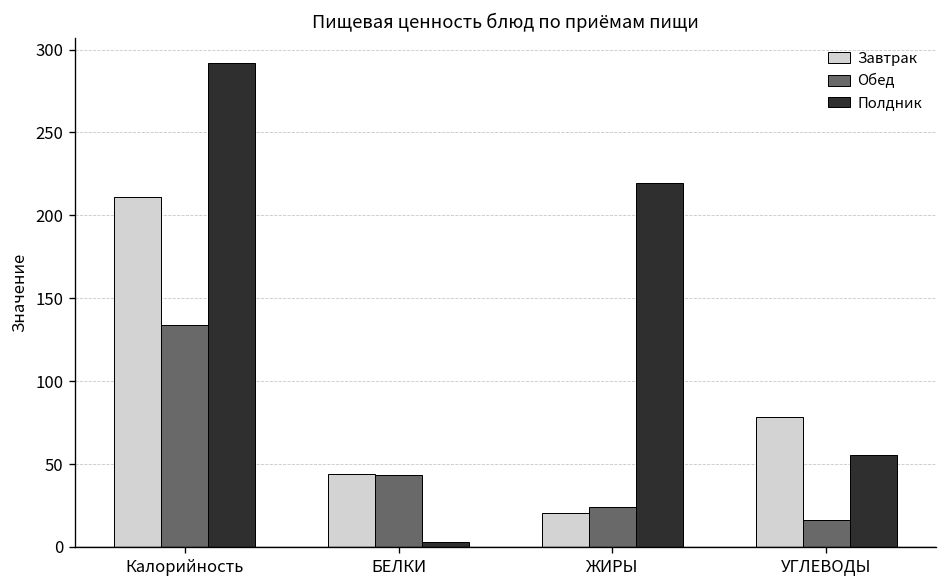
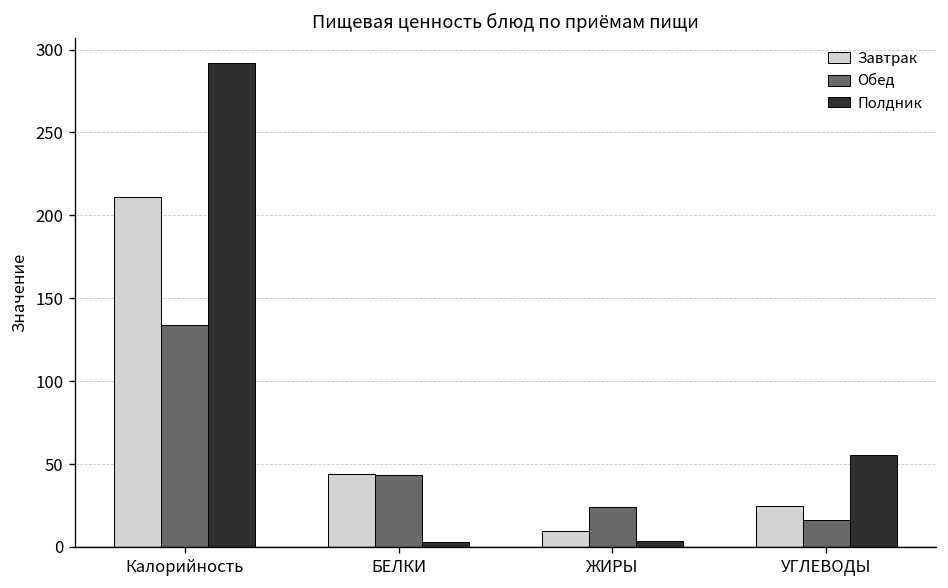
Завтрак, ЖИРЫ: 21 -> 10
Полдник, ЖИРЫ: 219 -> 4
Завтрак, УГЛЕВОДЫ: 78 -> 24
